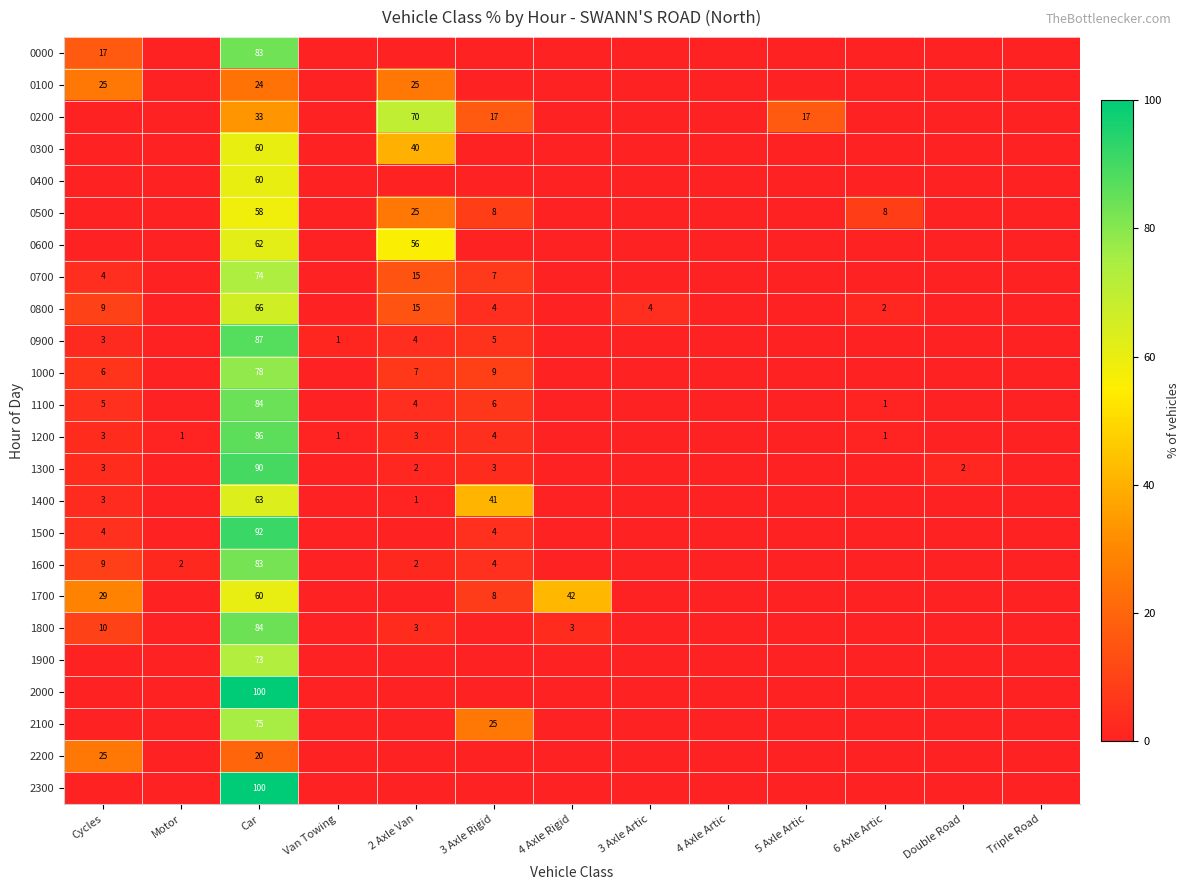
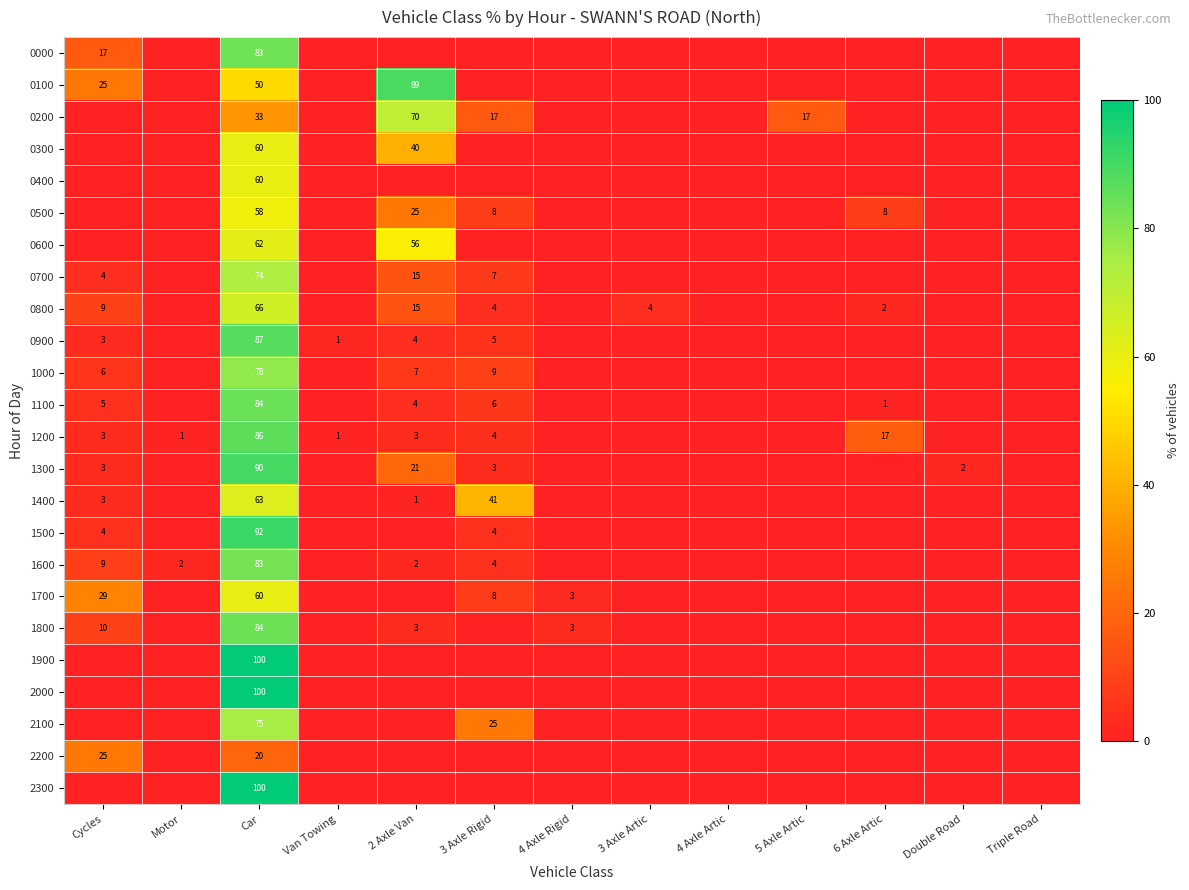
0100, Car: 24 -> 50
0100, 2 Axle Van: 25 -> 89
1200, 6 Axle Artic: 1 -> 17
1300, 2 Axle Van: 2 -> 21
1700, 4 Axle Rigid: 42 -> 3
1900, Car: 73 -> 100
